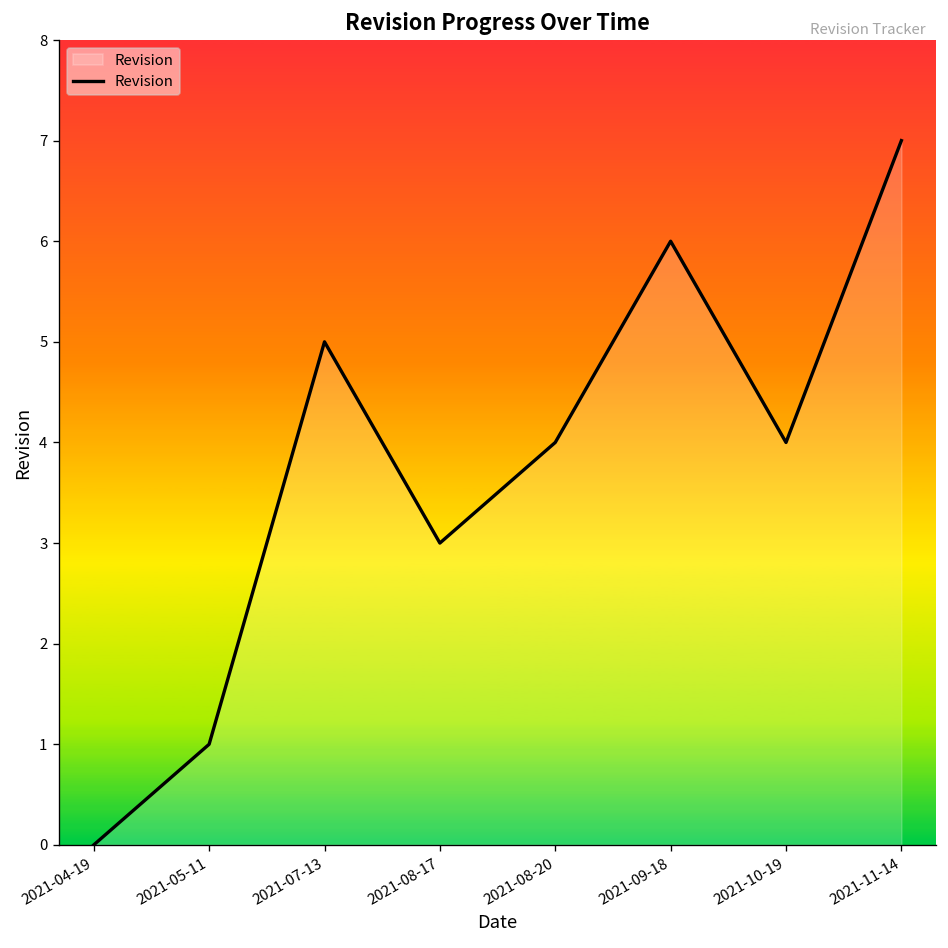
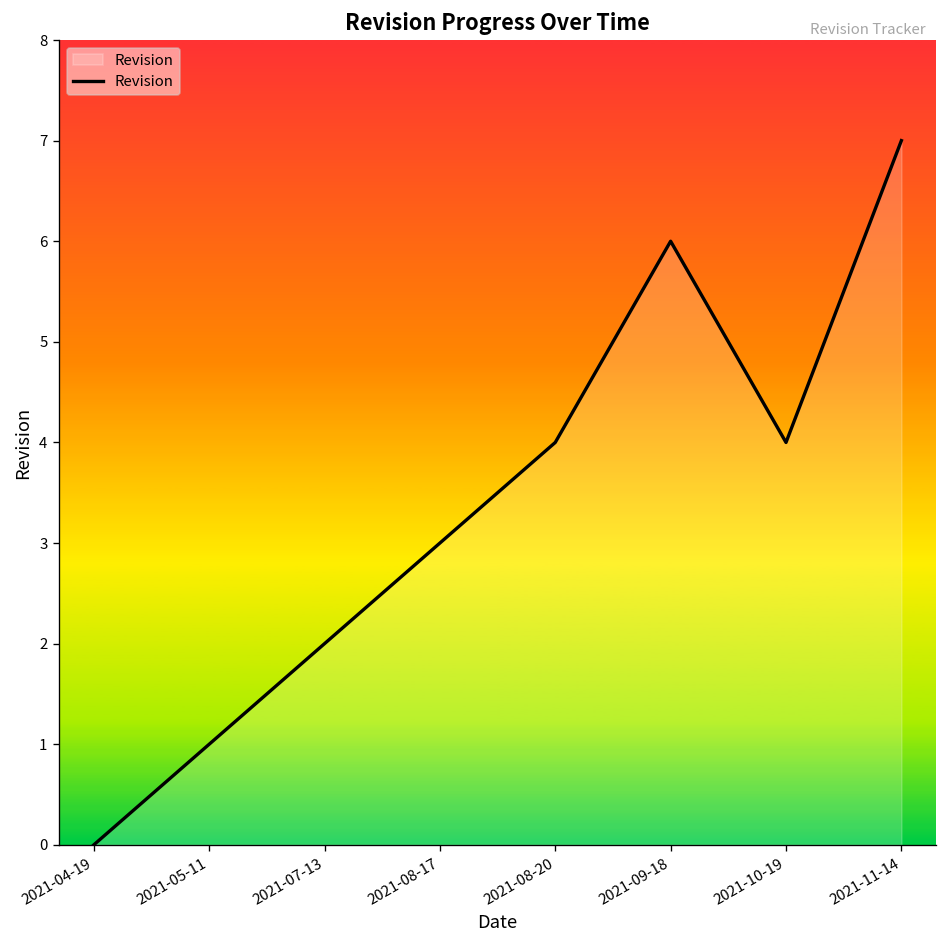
2021-07-13: 5 -> 2
